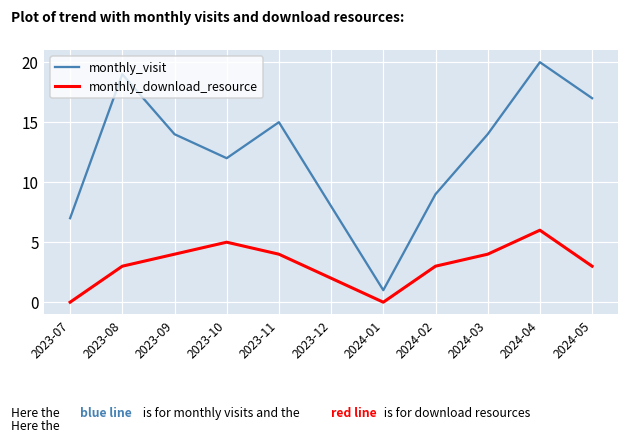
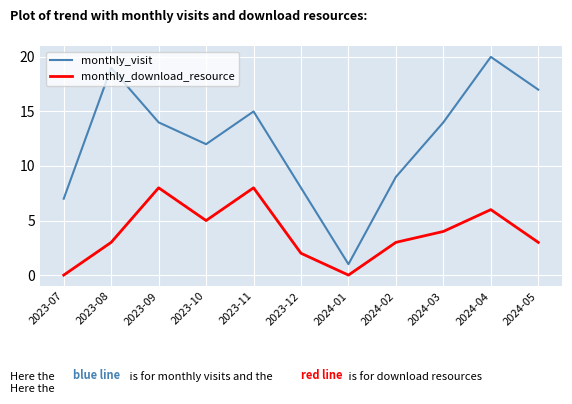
monthly_download_resource, 2023-09: 4 -> 8
monthly_download_resource, 2023-11: 4 -> 8
